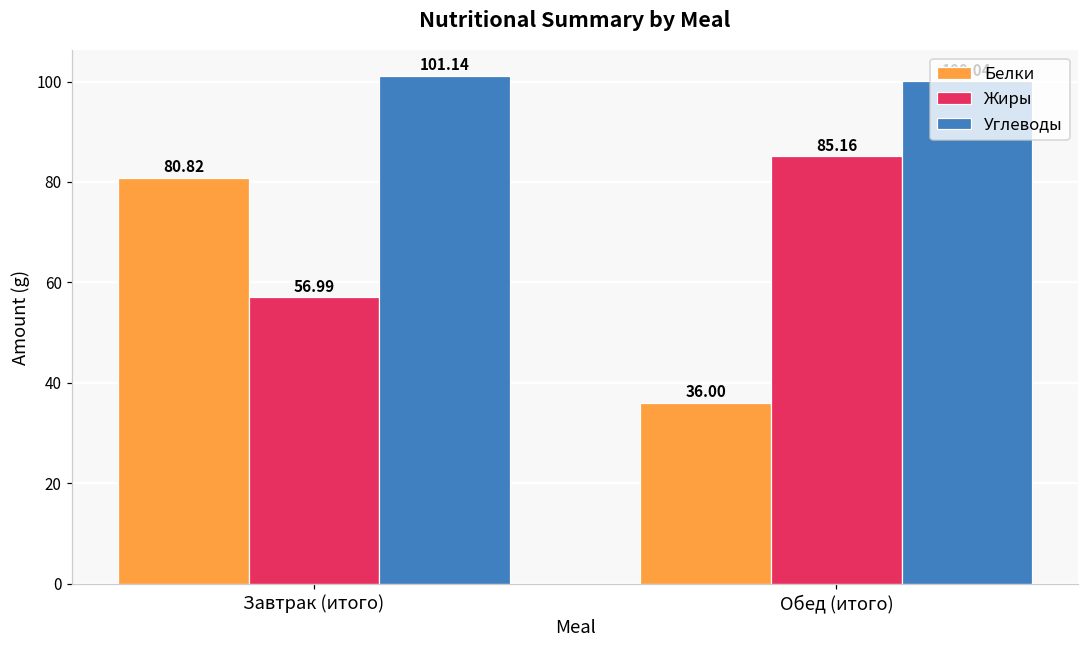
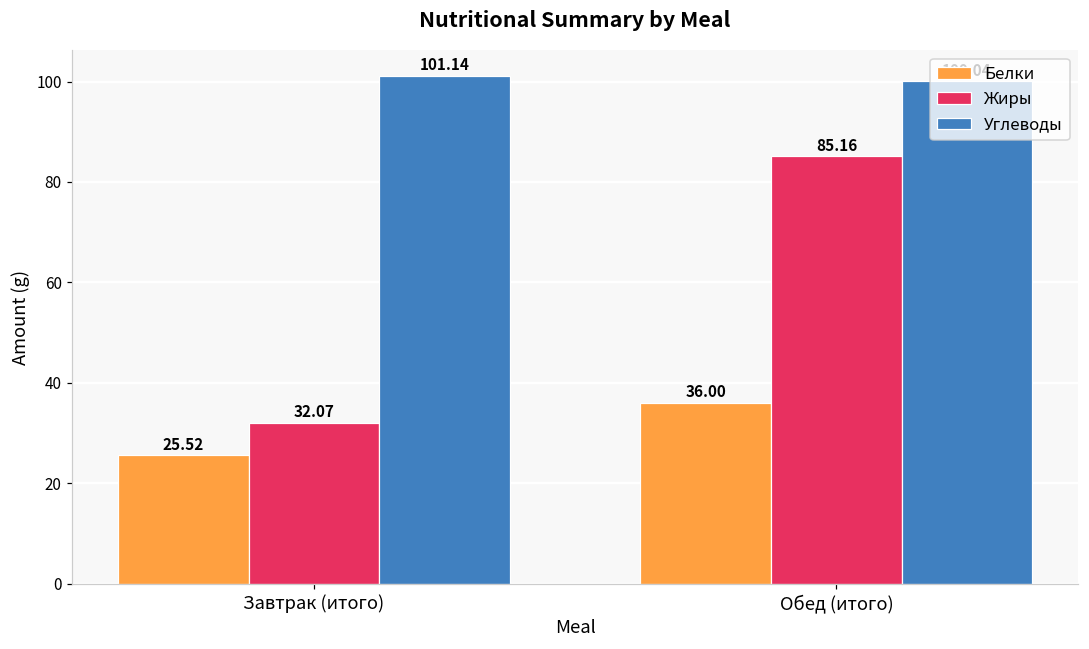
Белки, Завтрак (итого): 80.82 -> 25.52
Жиры, Завтрак (итого): 56.99 -> 32.07
